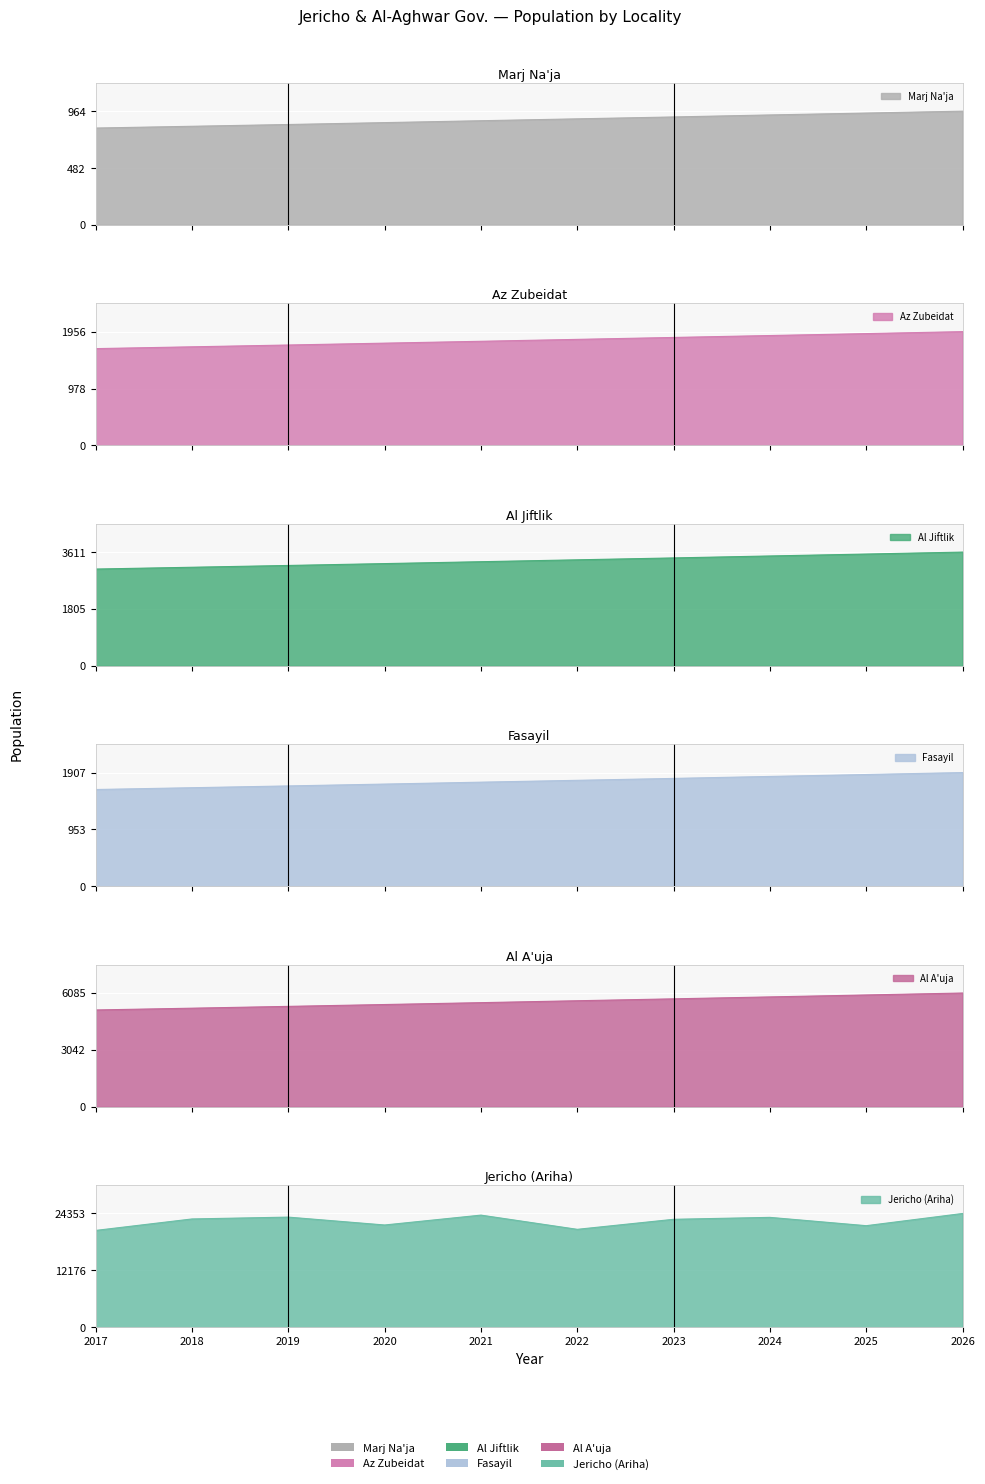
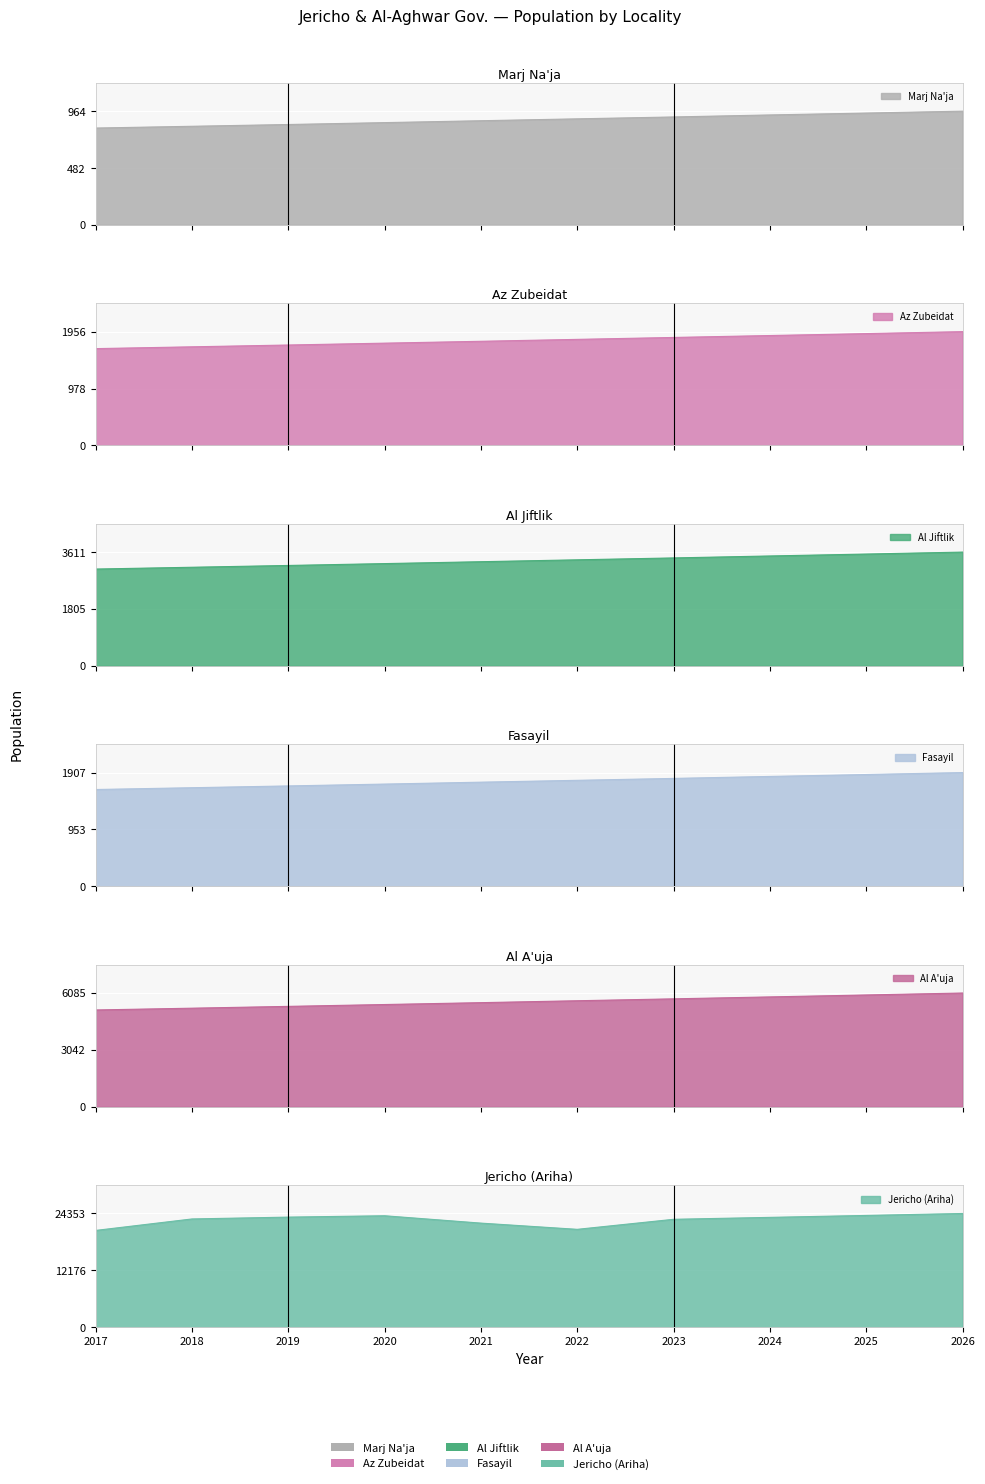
Jericho (Ariha), 2020: 22000 -> 24000
Jericho (Ariha), 2021: 24000 -> 22000
Jericho (Ariha), 2025: 22000 -> 24000
